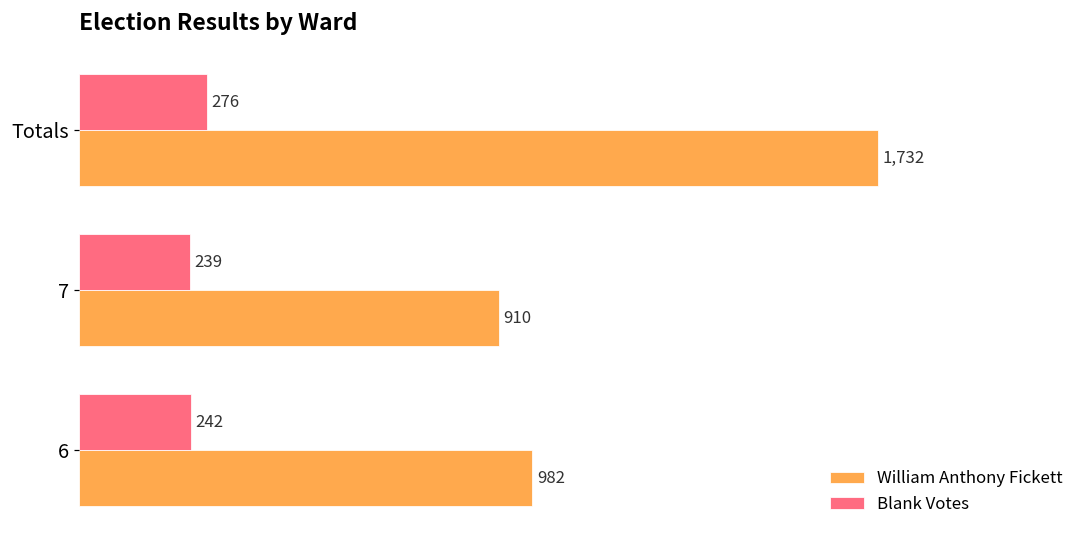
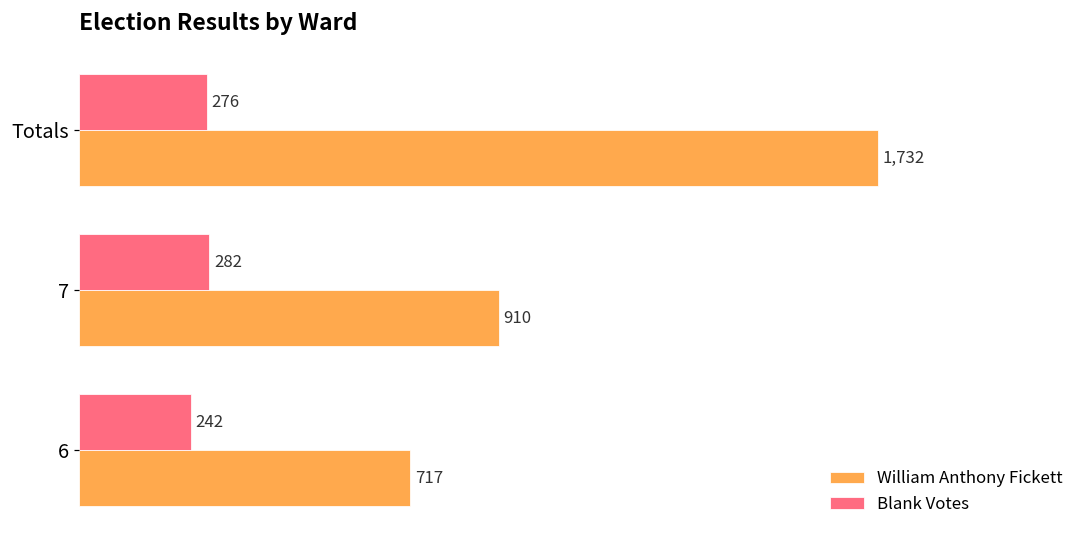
Blank Votes, 7: 239 -> 282
William Anthony Fickett, 6: 982 -> 717
